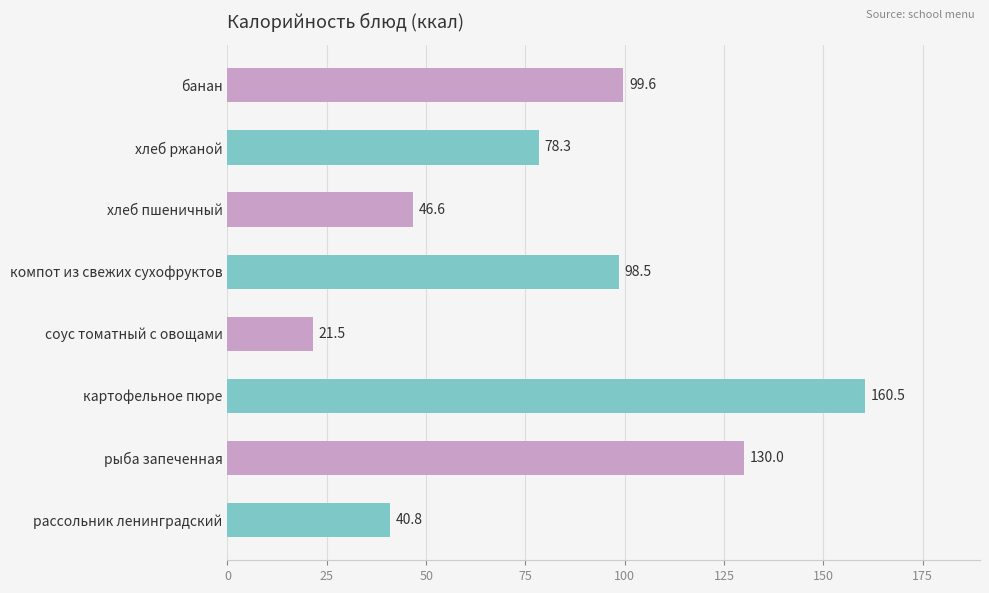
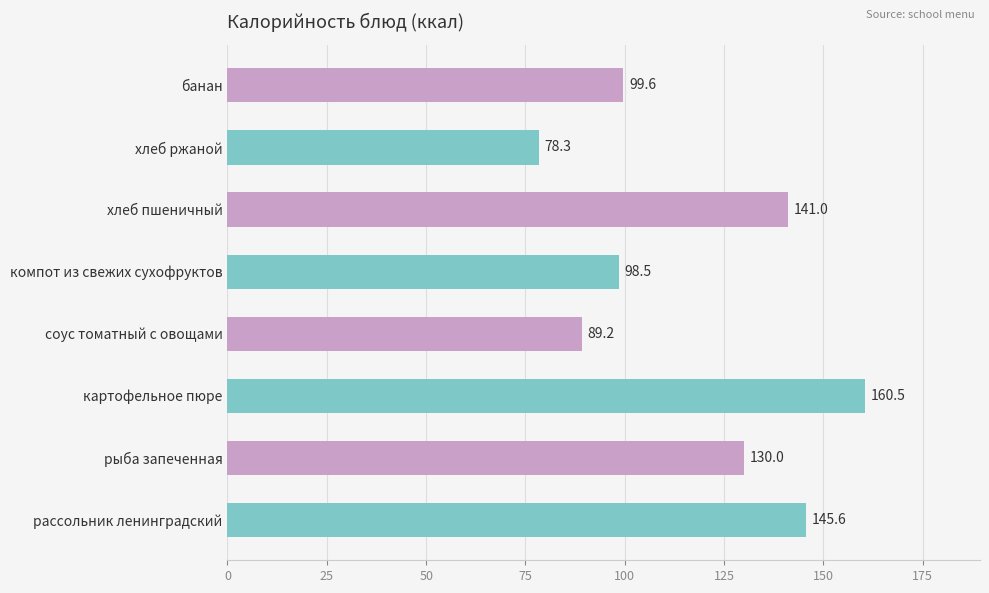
хлеб пшеничный: 46.6 -> 141.0
соус томатный с овощами: 21.5 -> 89.2
рассольник ленинградский: 40.8 -> 145.6
